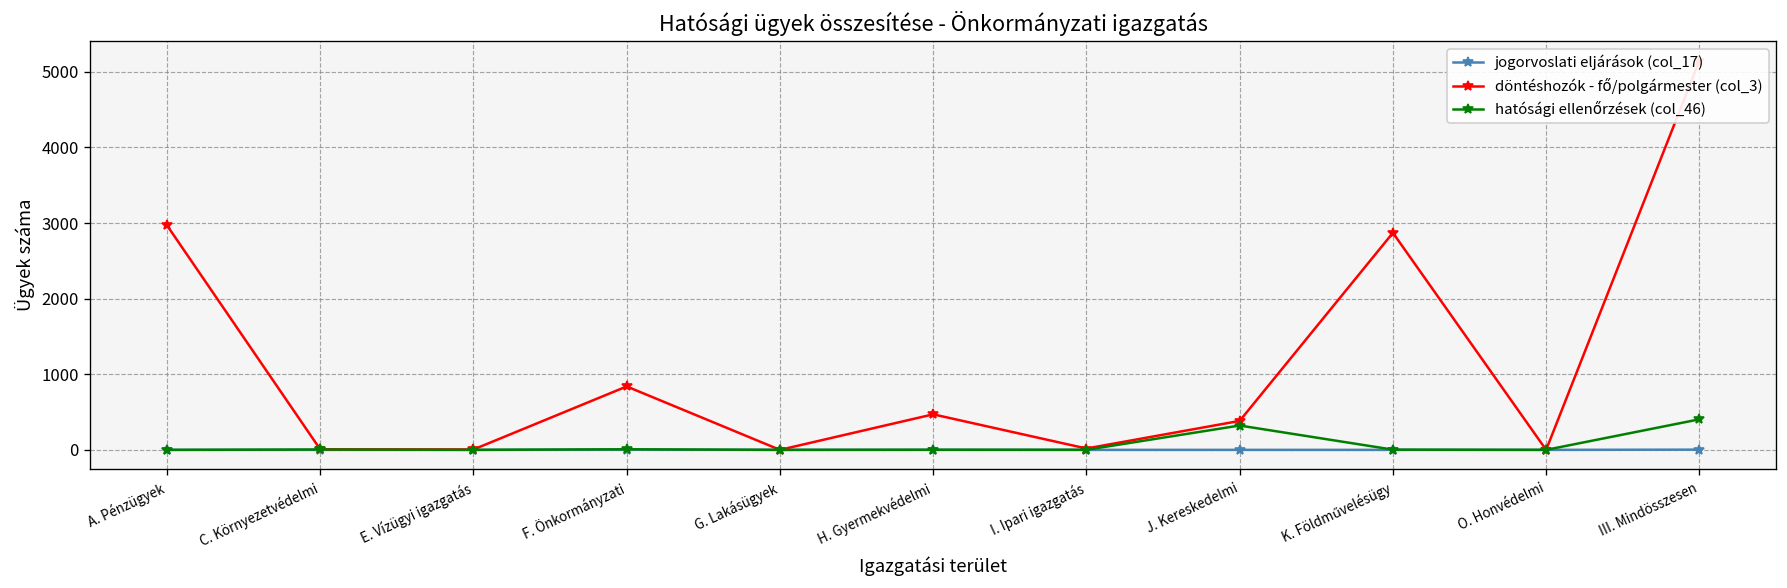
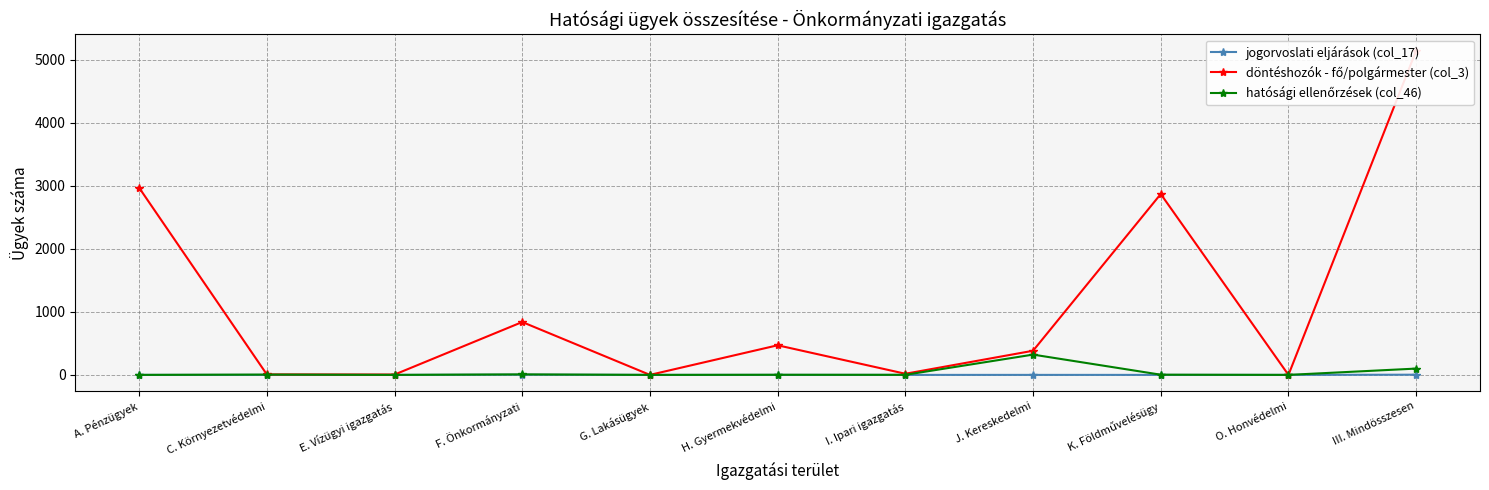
hatósági ellenőrzések (col_46), III. Mindösszesen: 400 -> 100
